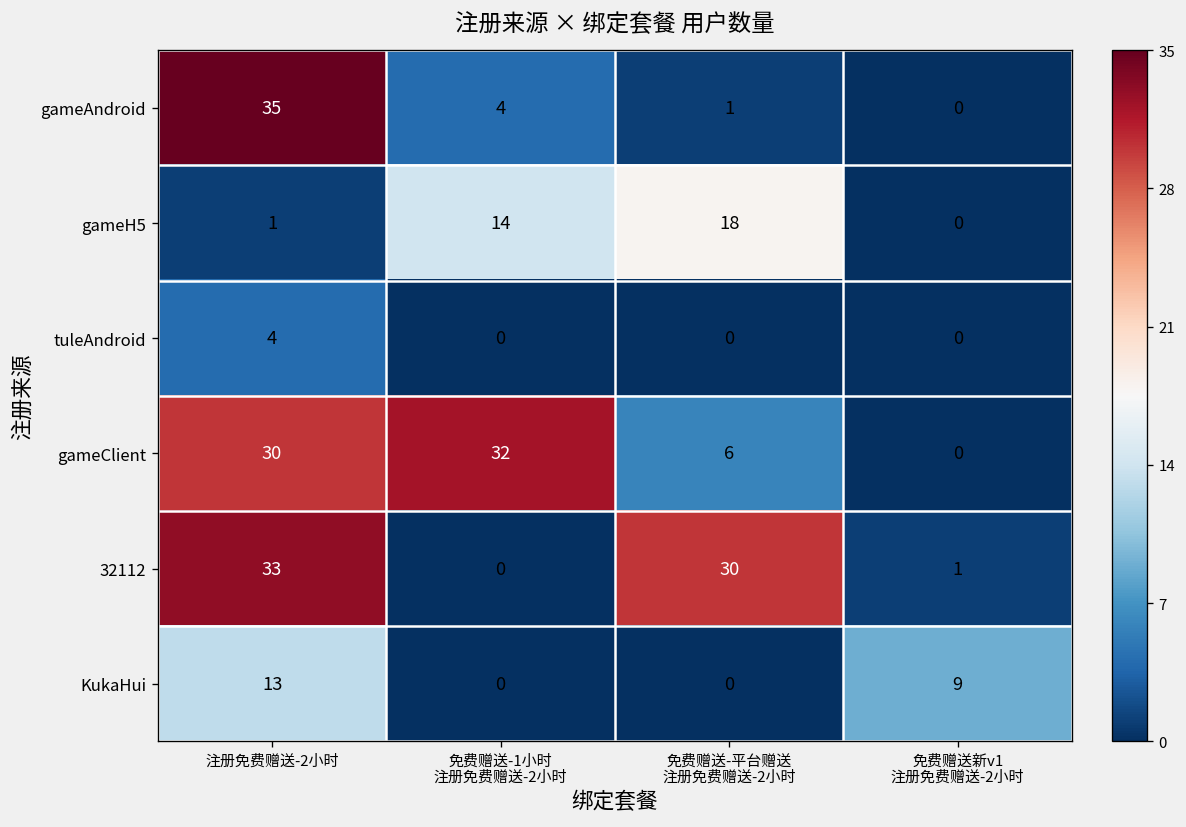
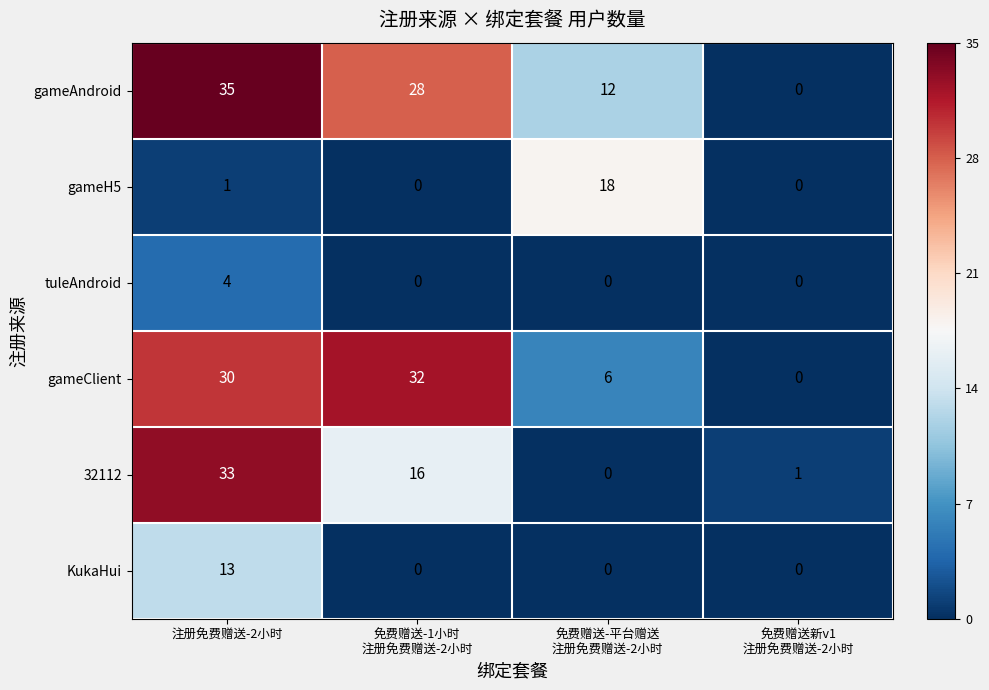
gameAndroid, 免费赠送-1小时 注册免费赠送-2小时: 4 -> 28
gameAndroid, 免费赠送-平台赠送 注册免费赠送-2小时: 1 -> 12
gameH5, 免费赠送-1小时 注册免费赠送-2小时: 14 -> 0
32112, 免费赠送-1小时 注册免费赠送-2小时: 0 -> 16
32112, 免费赠送-平台赠送 注册免费赠送-2小时: 30 -> 0
KukaHui, 免费赠送新v1 注册免费赠送-2小时: 9 -> 0
